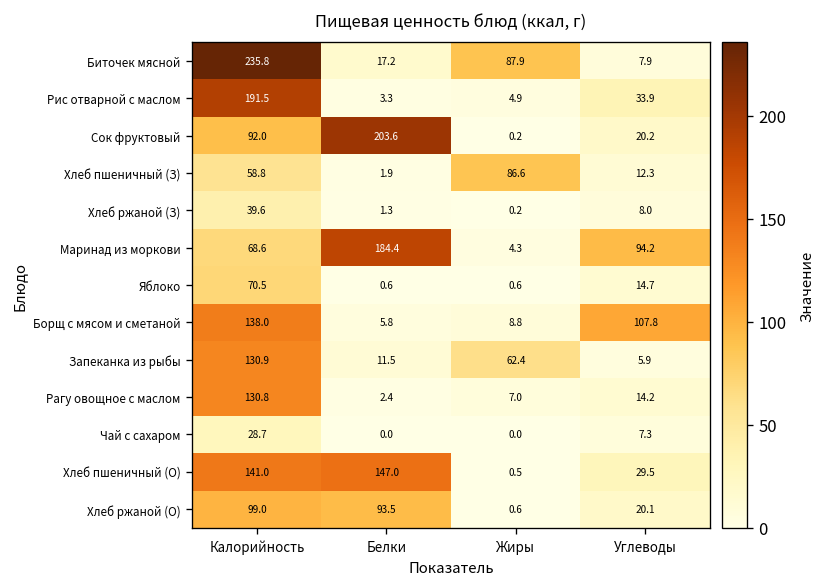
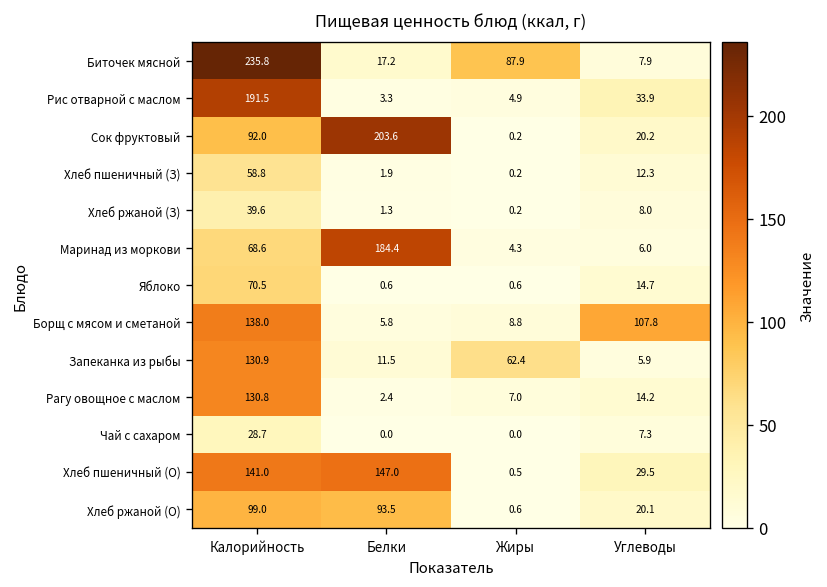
Хлеб пшеничный (З), Жиры: 86.6 -> 0.2
Маринад из моркови, Углеводы: 94.2 -> 6.0
